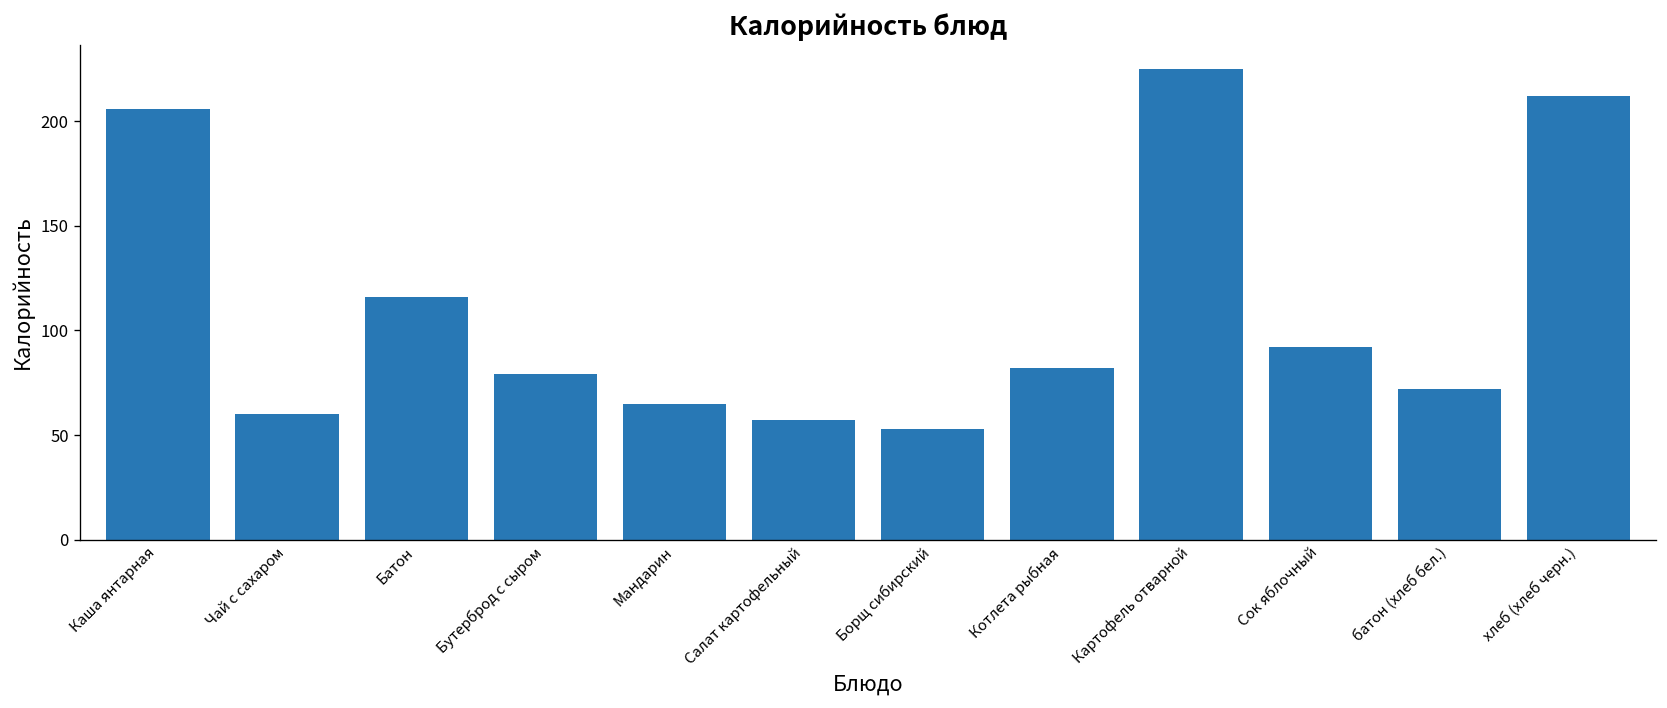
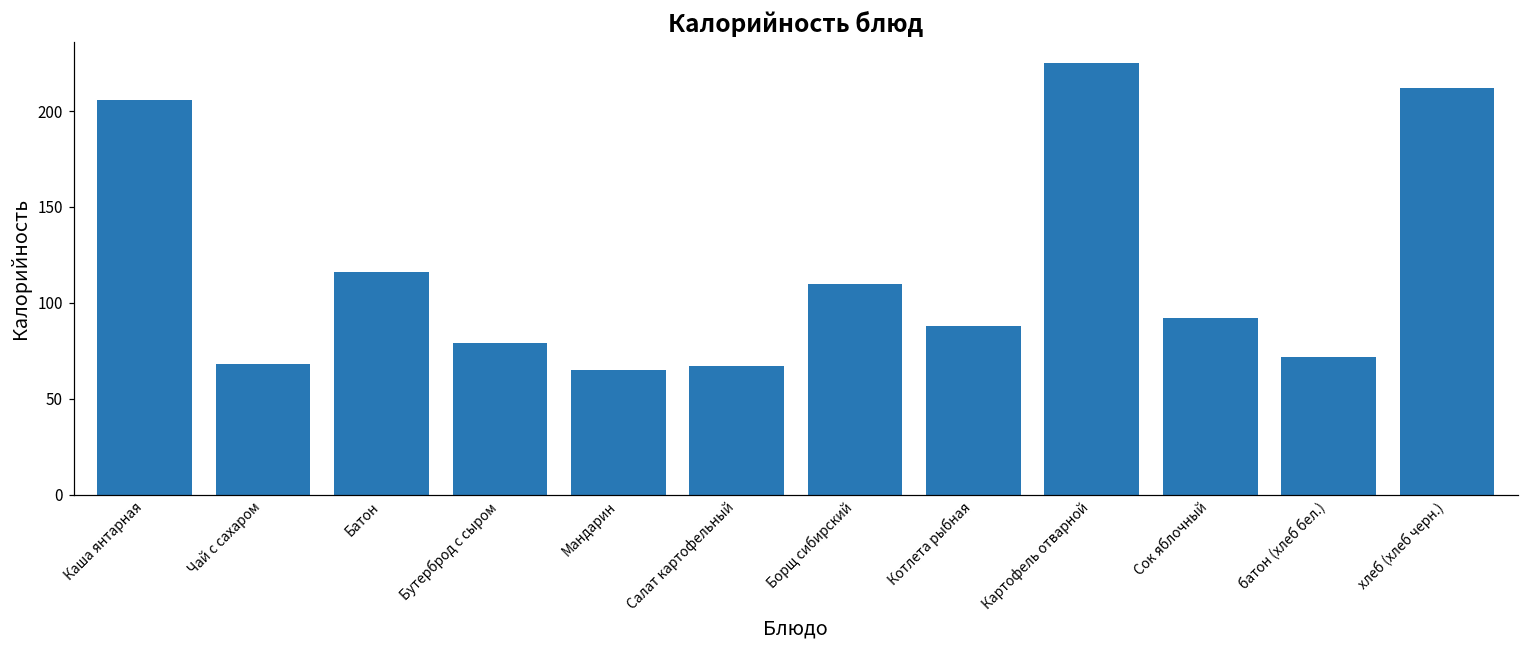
Чай с сахаром: 60 -> 68
Салат картофельный: 57 -> 67
Борщ сибирский: 53 -> 110
Котлета рыбная: 82 -> 88
